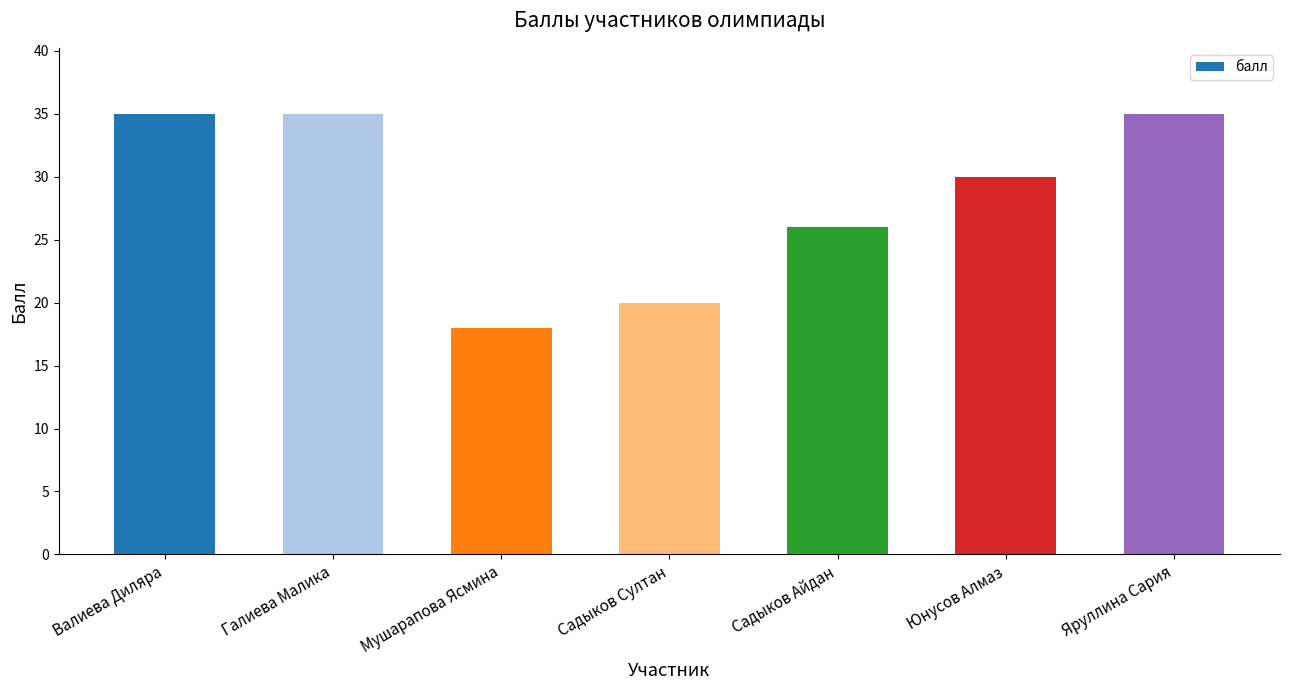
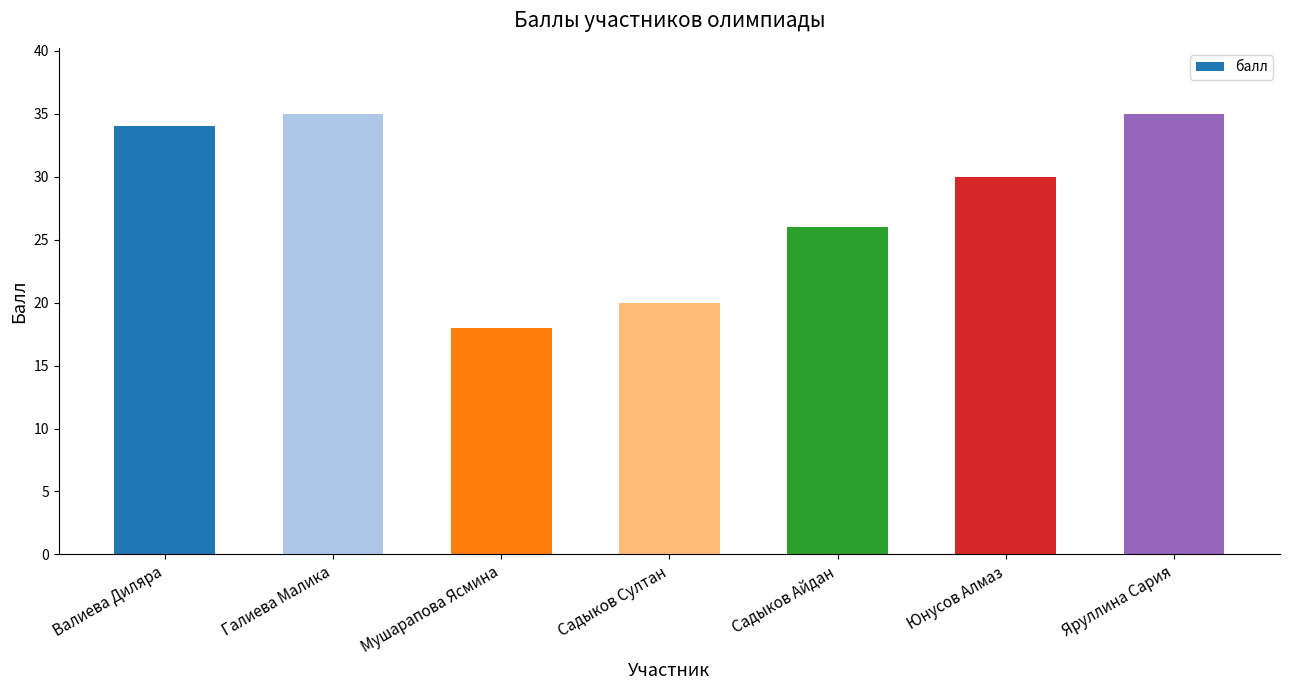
Валиева Диляра: 35 -> 34
